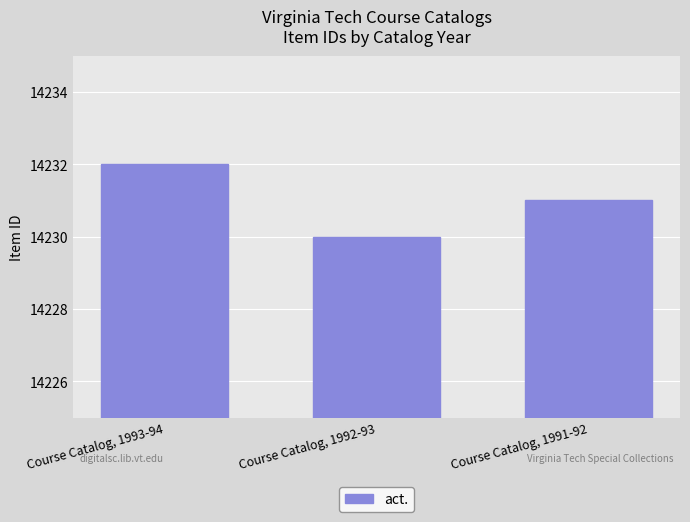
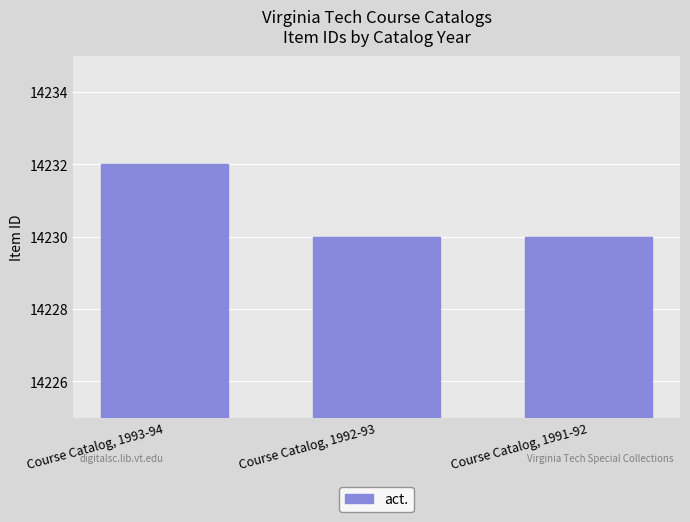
Course Catalog, 1991-92: 14231 -> 14230
